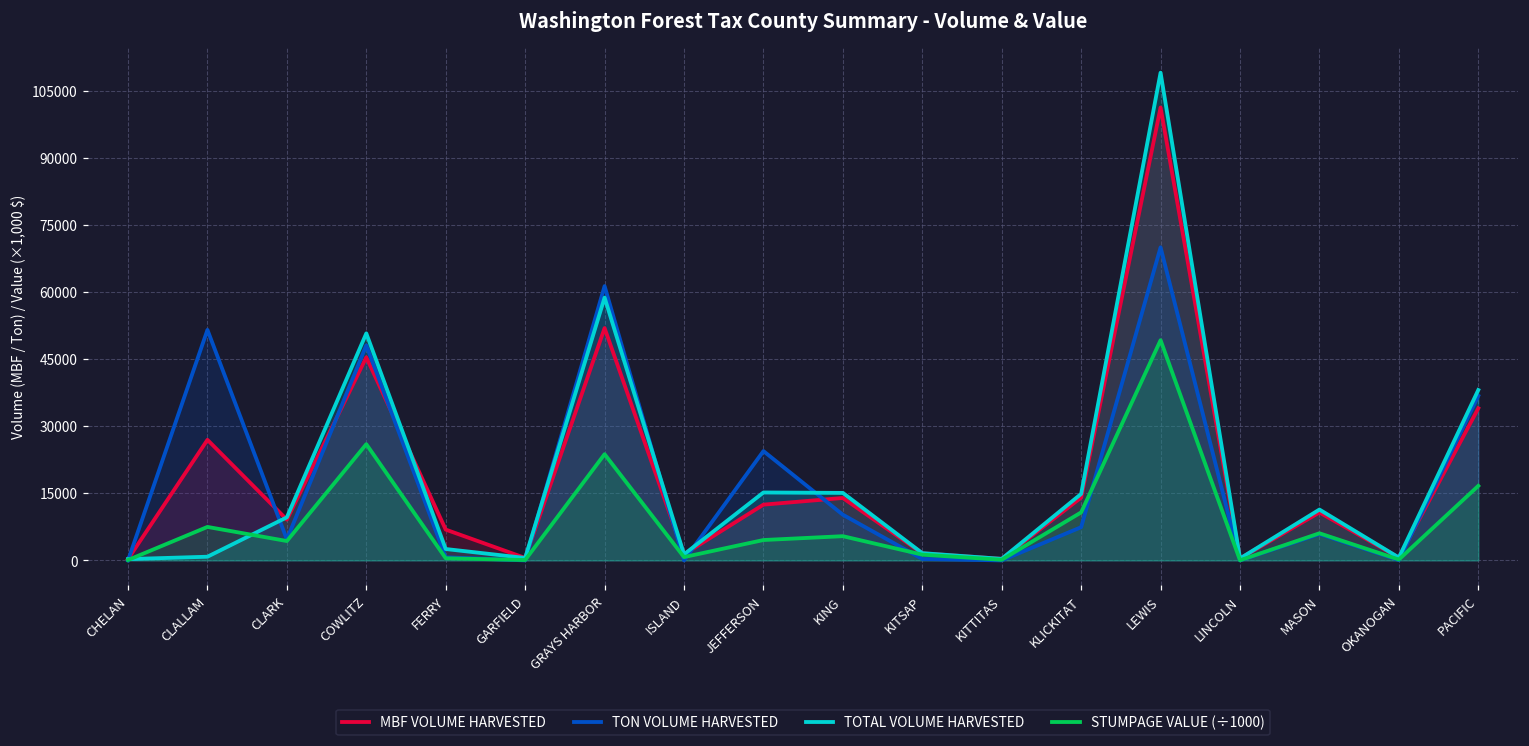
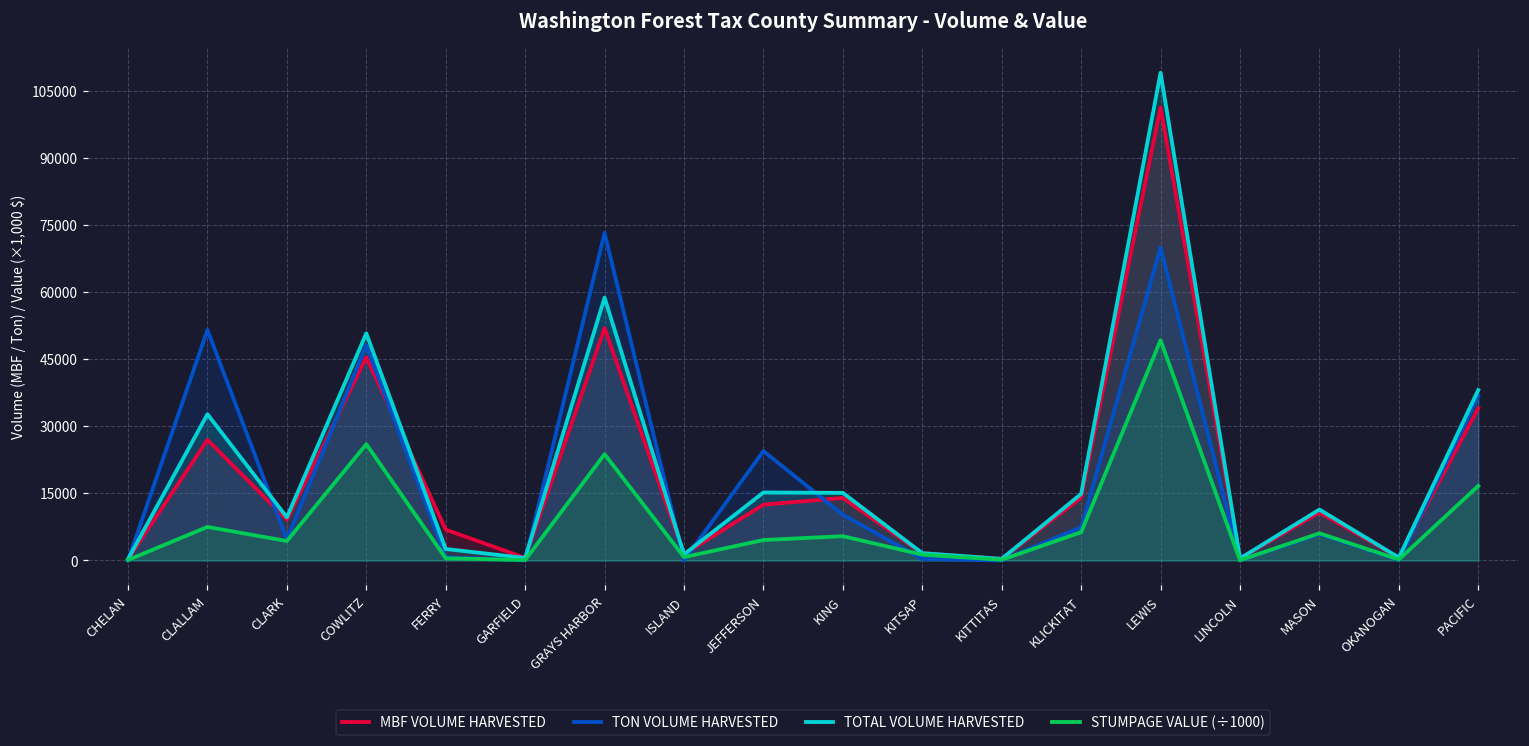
TOTAL VOLUME HARVESTED, CLALLAM: 1000 -> 33000
TON VOLUME HARVESTED, GRAYS HARBOR: 61000 -> 73000
STUMPAGE VALUE (÷1000), KLICKITAT: 11000 -> 6000
